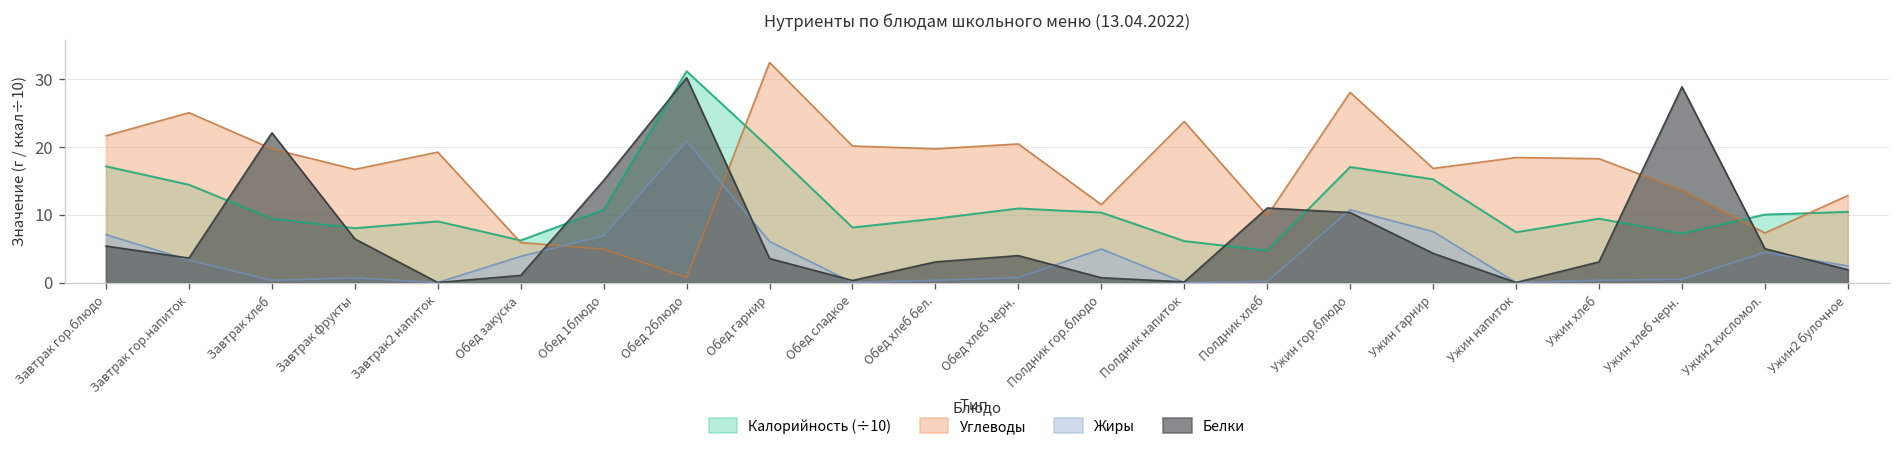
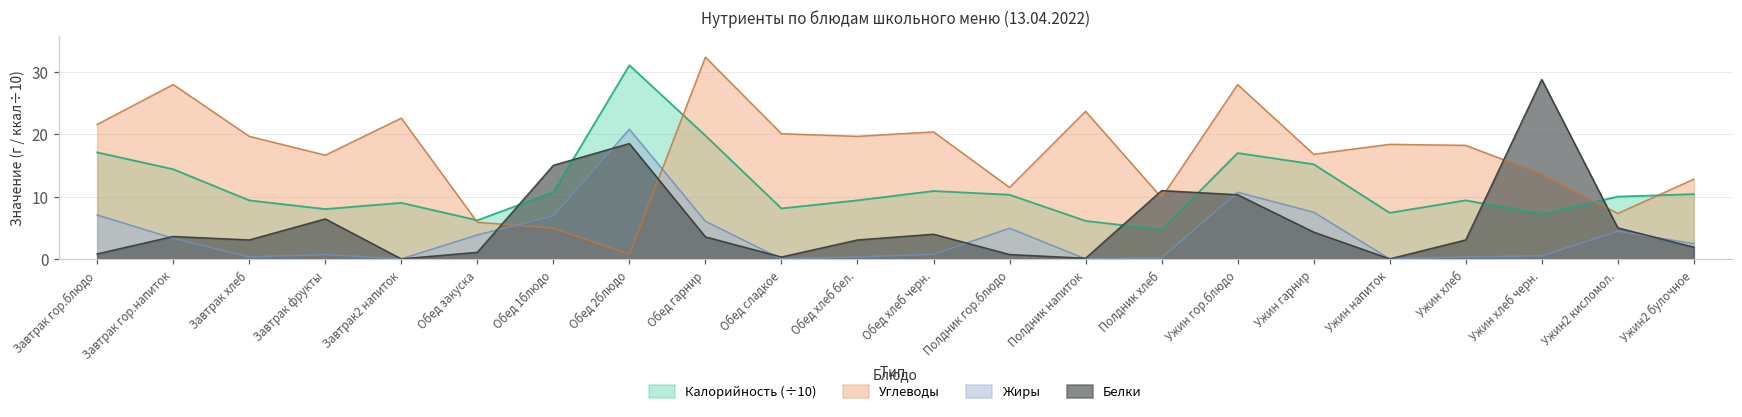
Белки, Завтрак гор.блюдо: 5 -> 1
Углеводы, Завтрак гор.напиток: 25 -> 28
Белки, Завтрак хлеб: 22 -> 3
Углеводы, Завтрак2 напиток: 19 -> 23
Белки, Обед 2блюдо: 30 -> 19
